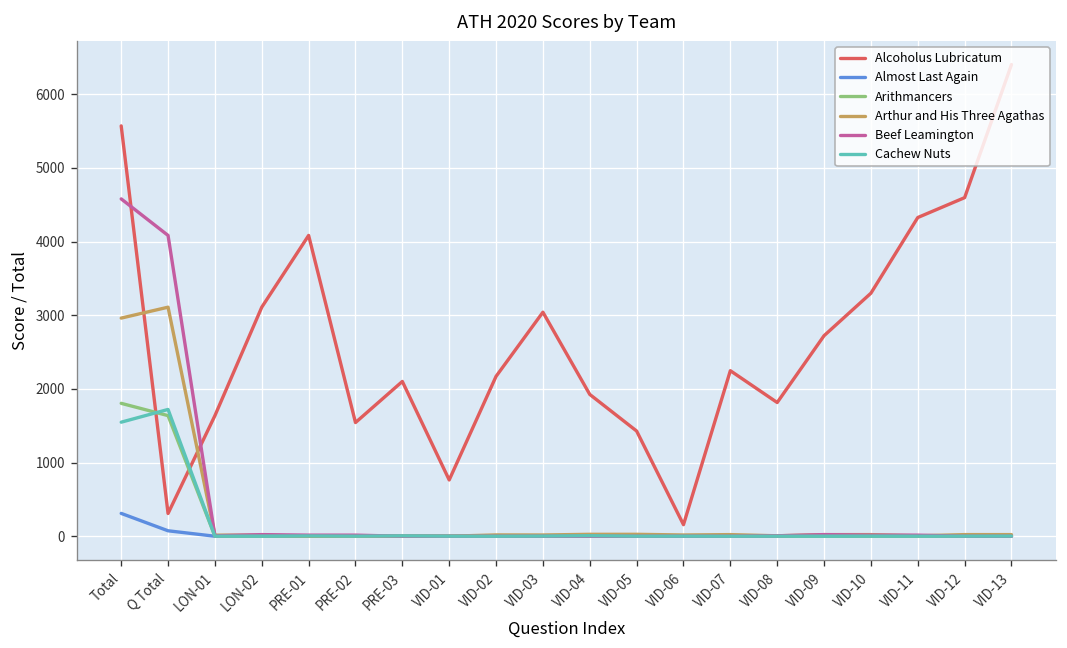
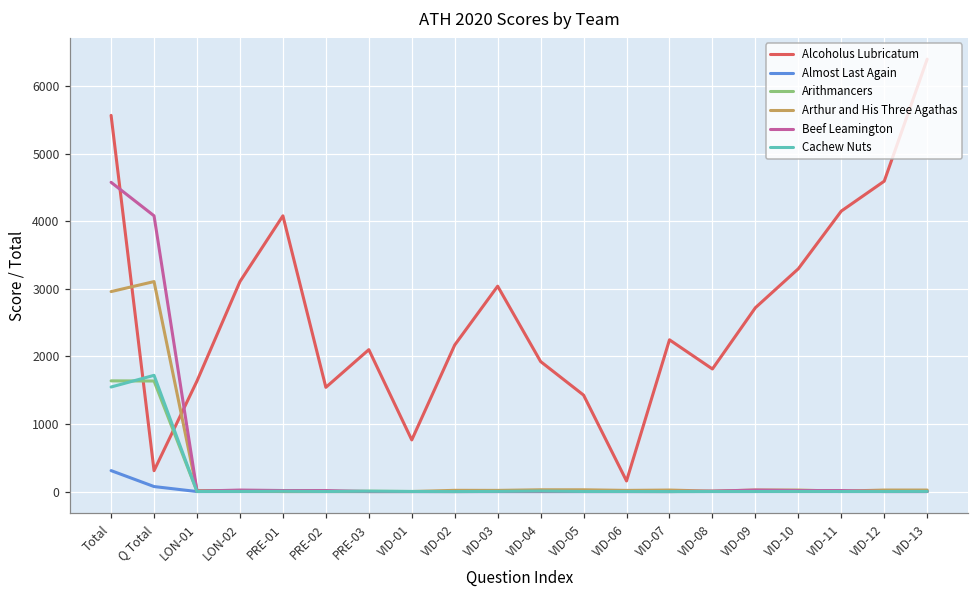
Arithmancers, Total: 1800 -> 1600
Alcoholus Lubricatum, VID-11: 4300 -> 4200
